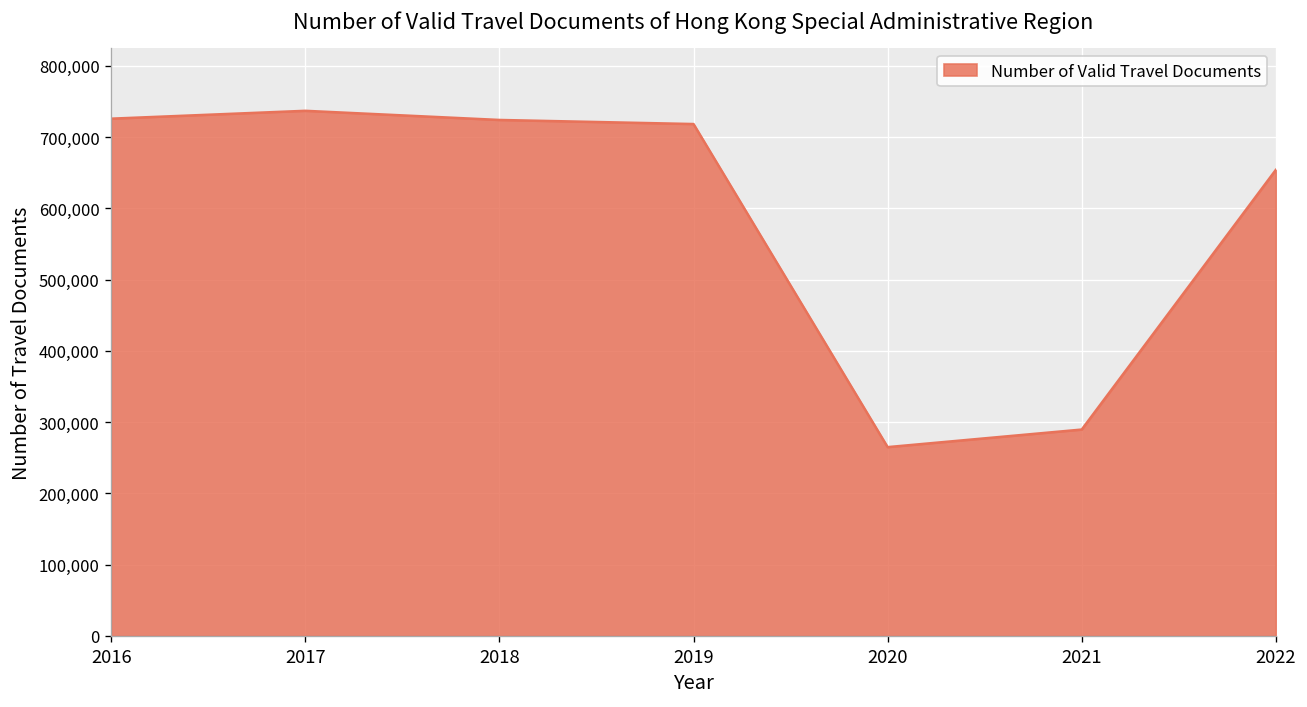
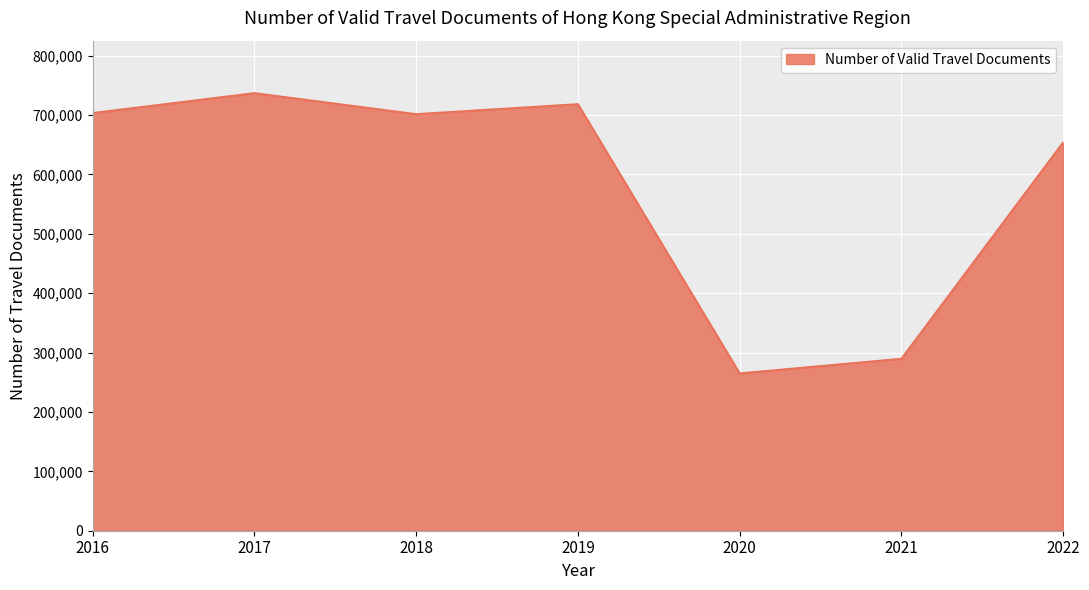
2016: 730,000 -> 700,000
2018: 720,000 -> 700,000
